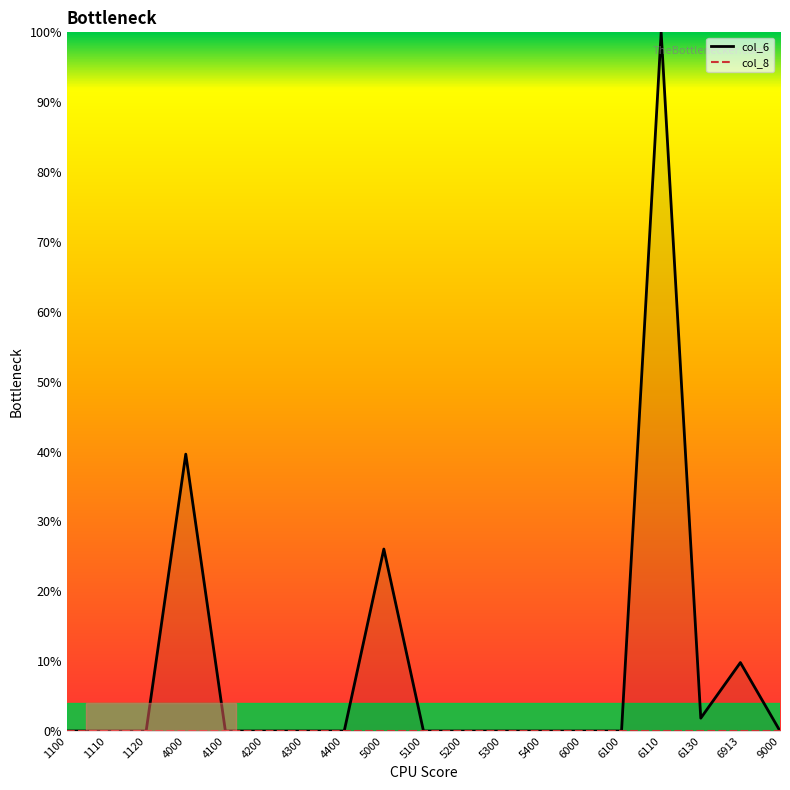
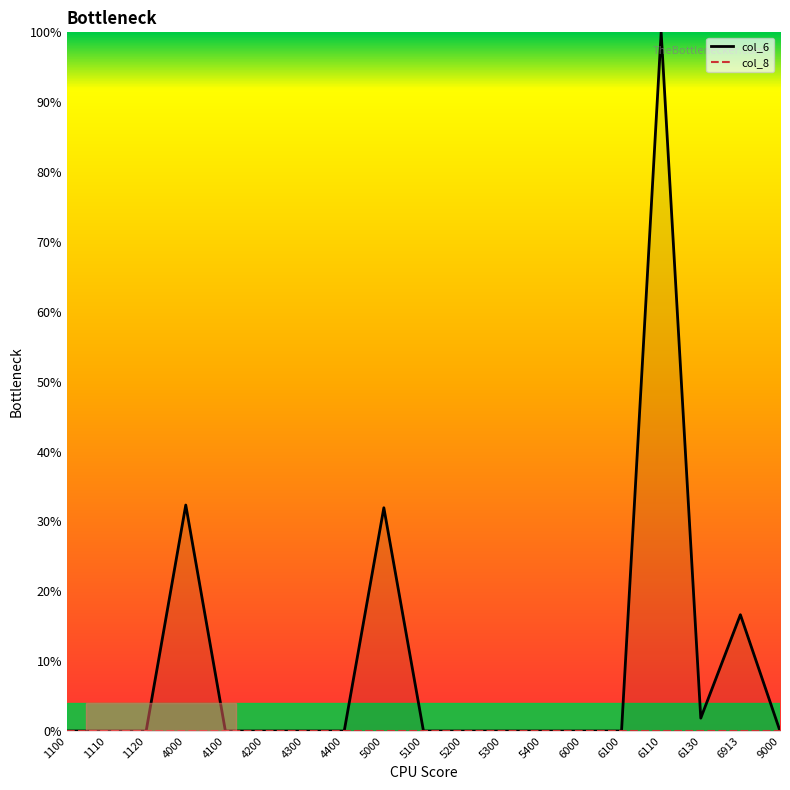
col_6, 4000: 40% -> 32%
col_6, 5000: 26% -> 32%
col_6, 6913: 10% -> 17%
